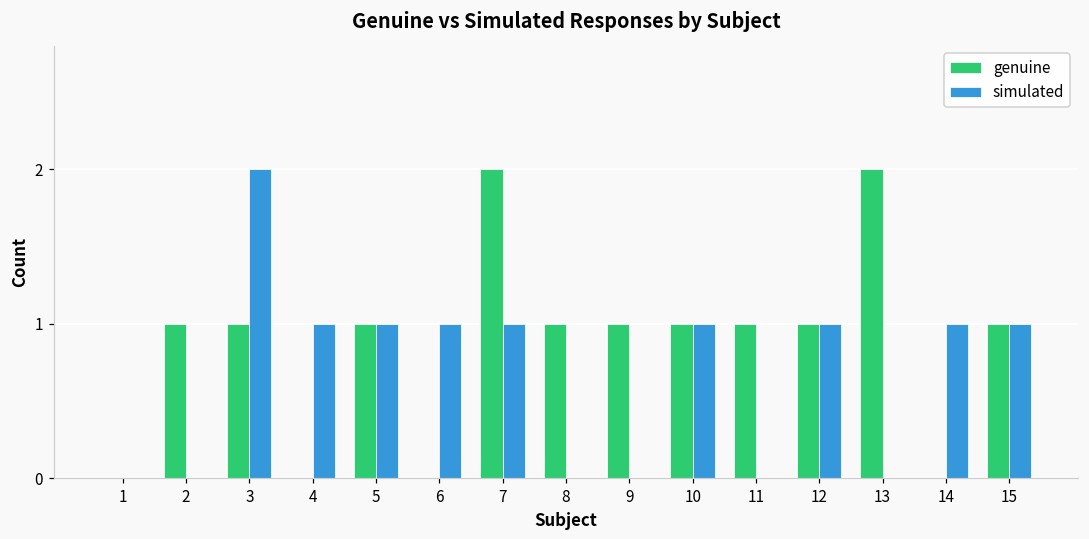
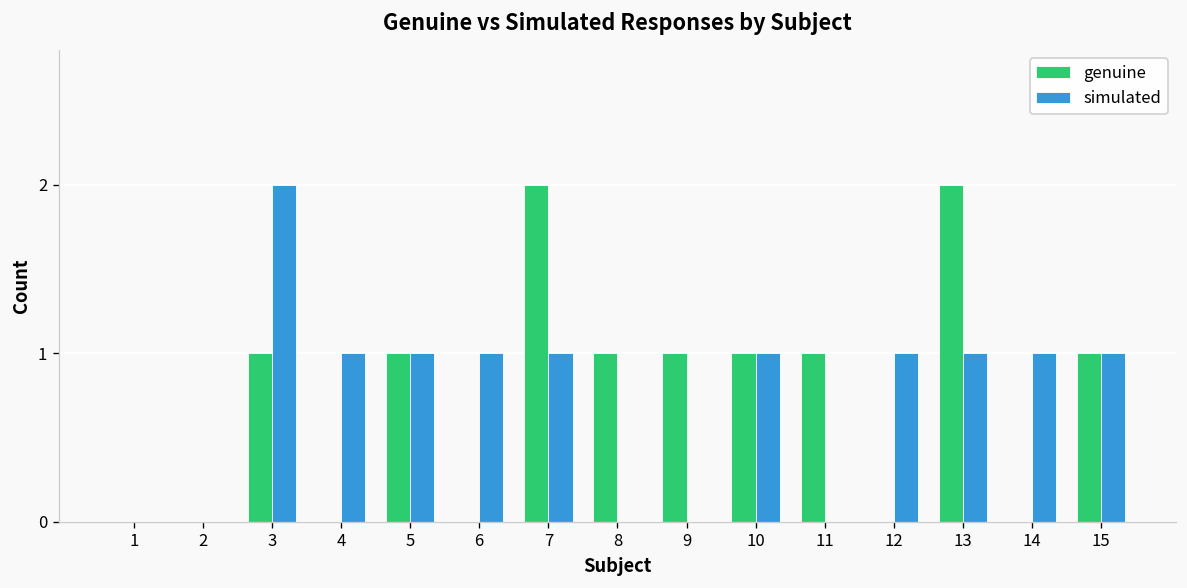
genuine, 2: 1 -> 0
genuine, 12: 1 -> 0
simulated, 13: 0 -> 1
